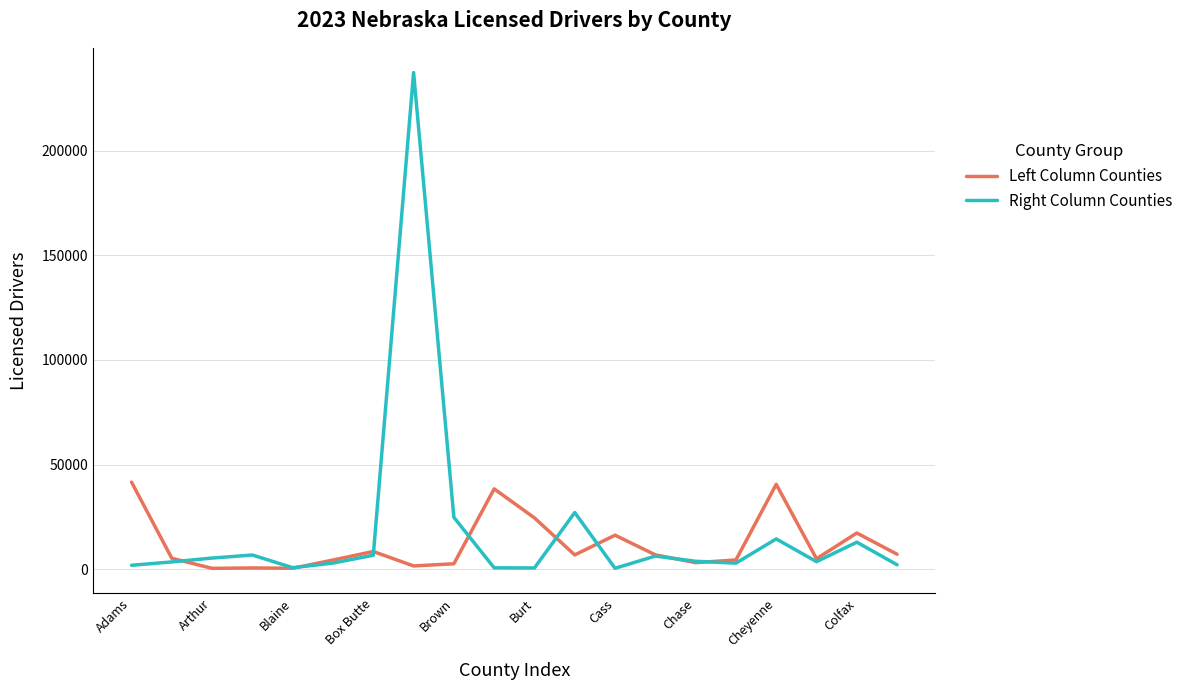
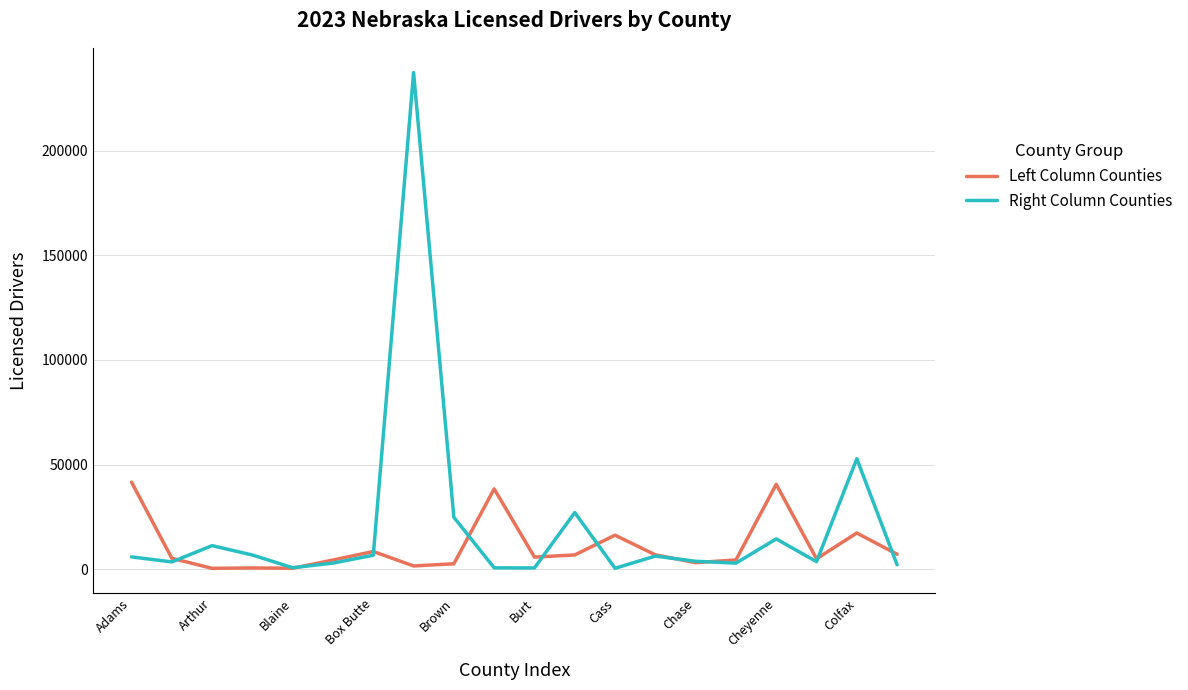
Right Column Counties, Adams: 2000 -> 6000
Right Column Counties, Arthur: 5000 -> 11000
Left Column Counties, Burt: 24000 -> 6000
Right Column Counties, Colfax: 13000 -> 53000
